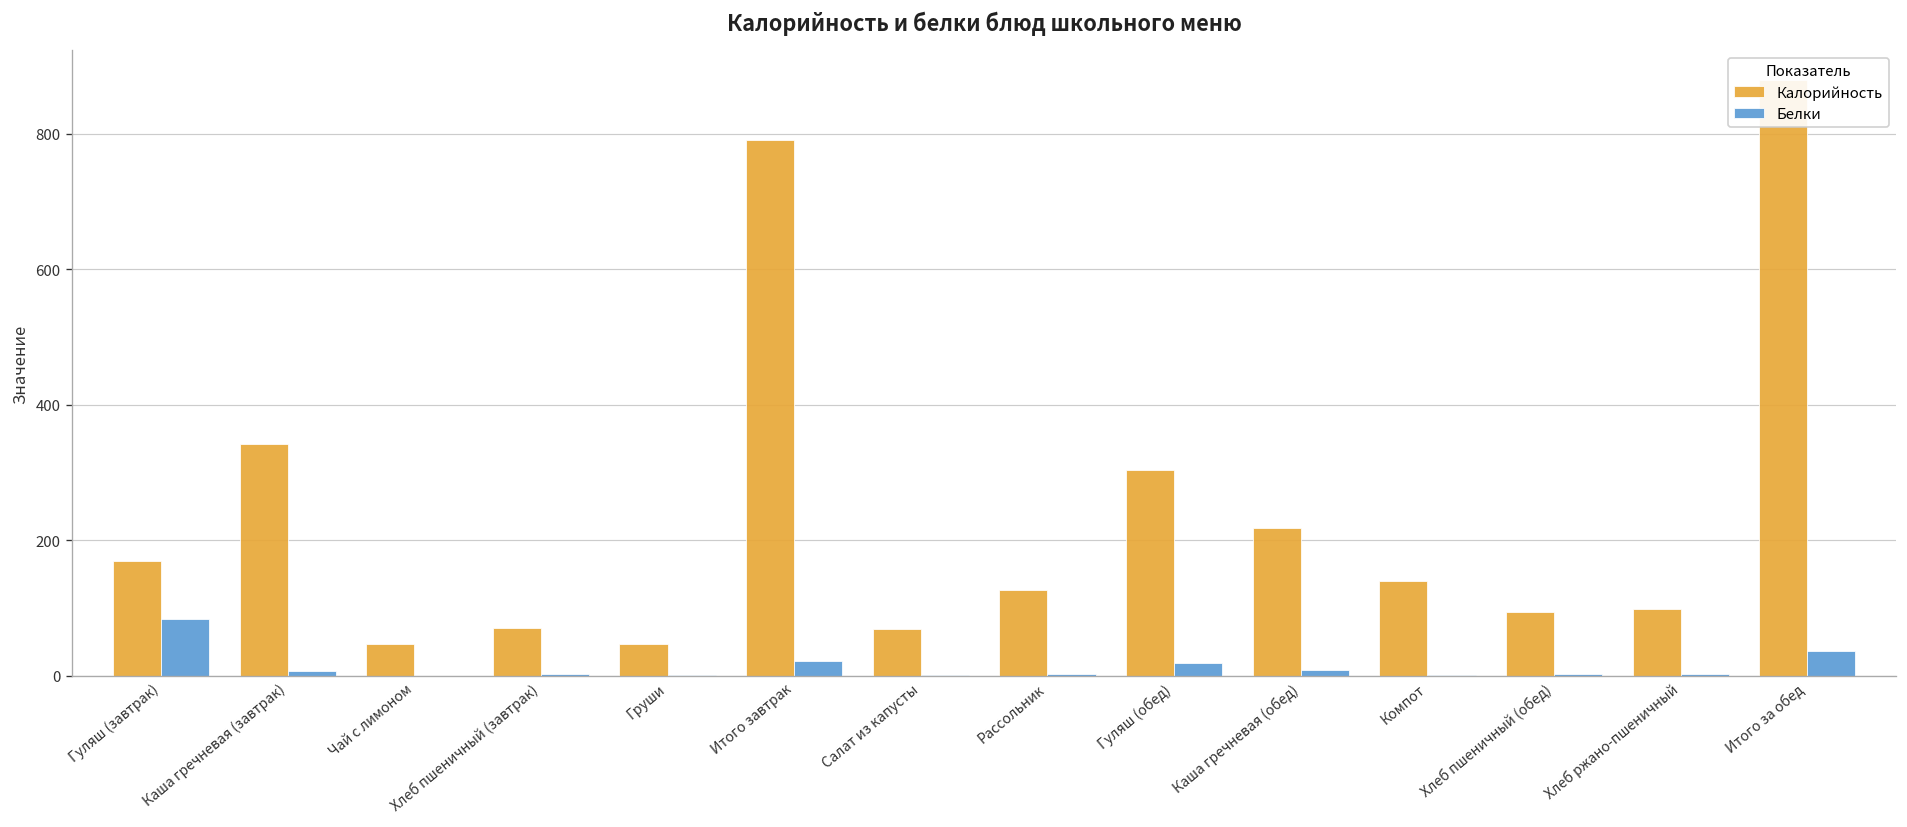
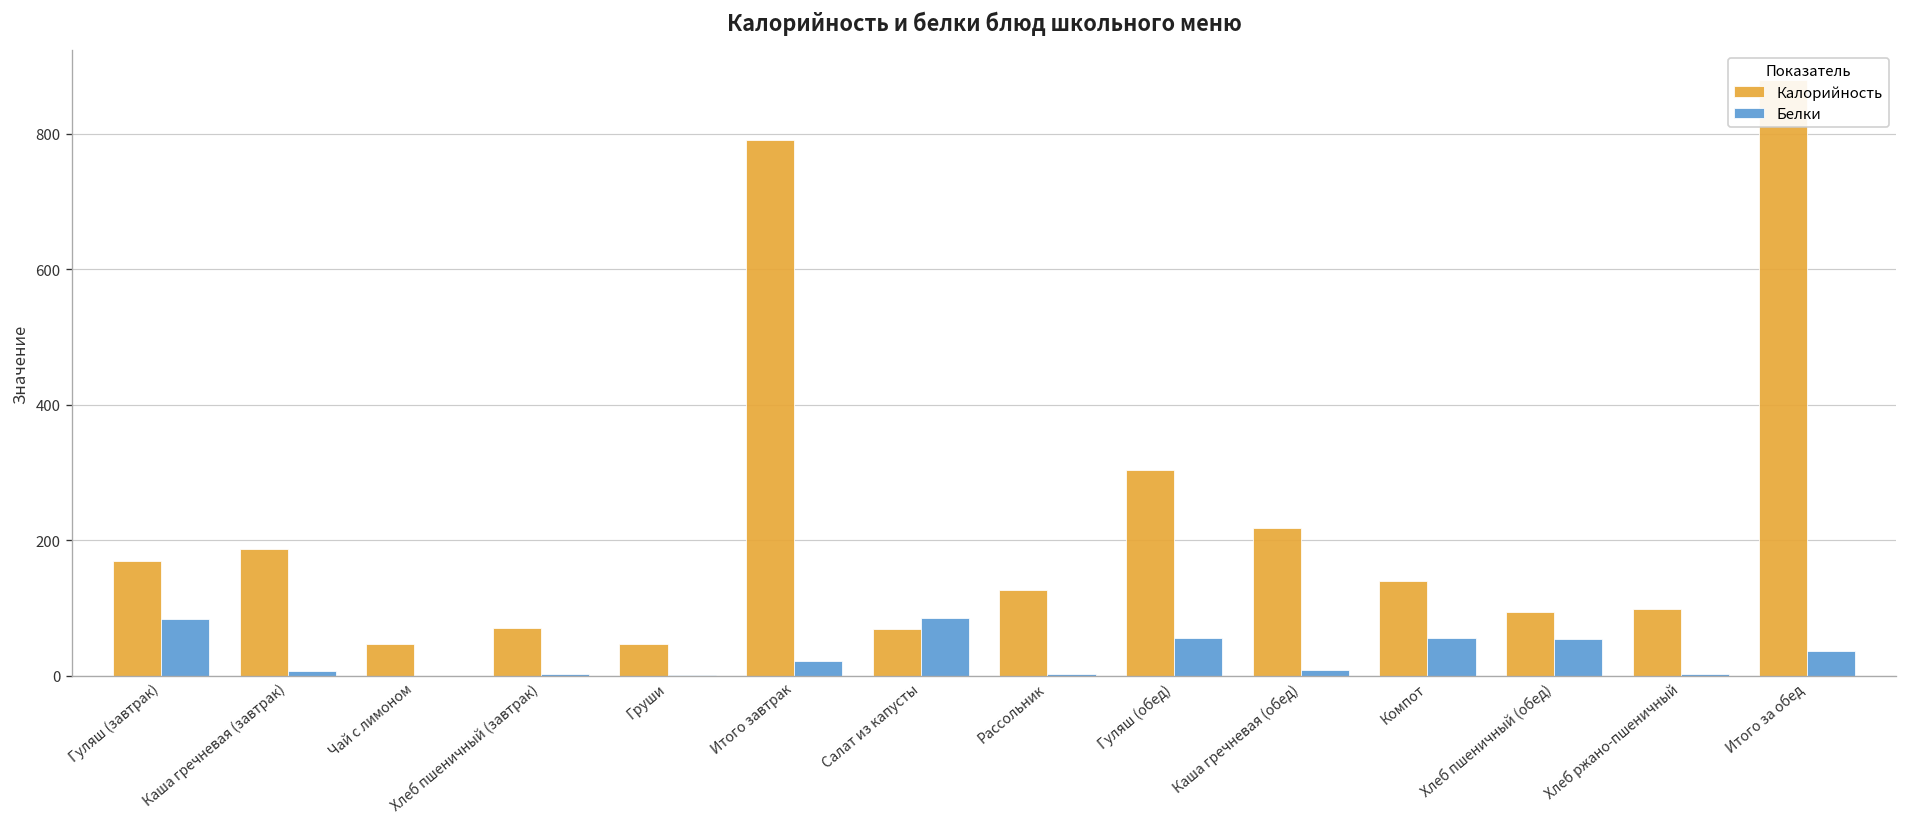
Калорийность, Каша гречневая (завтрак): 340 -> 190
Белки, Салат из капусты: 0 -> 90
Белки, Гуляш (обед): 20 -> 60
Белки, Компот: 0 -> 60
Белки, Хлеб пшеничный (обед): 0 -> 50
